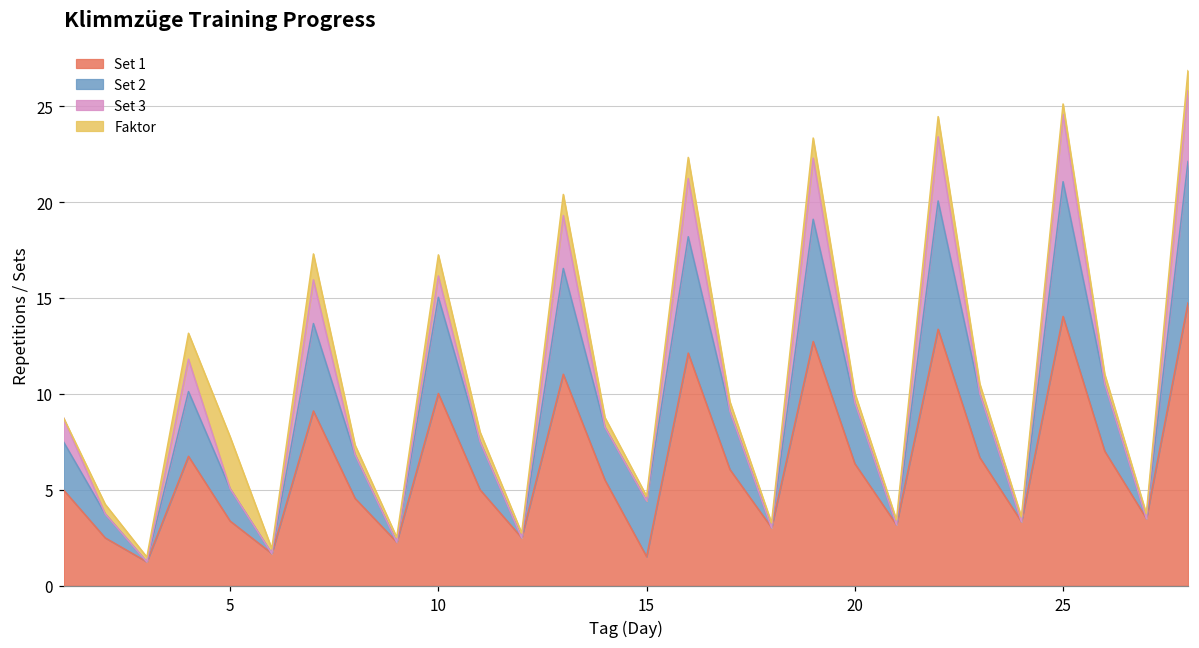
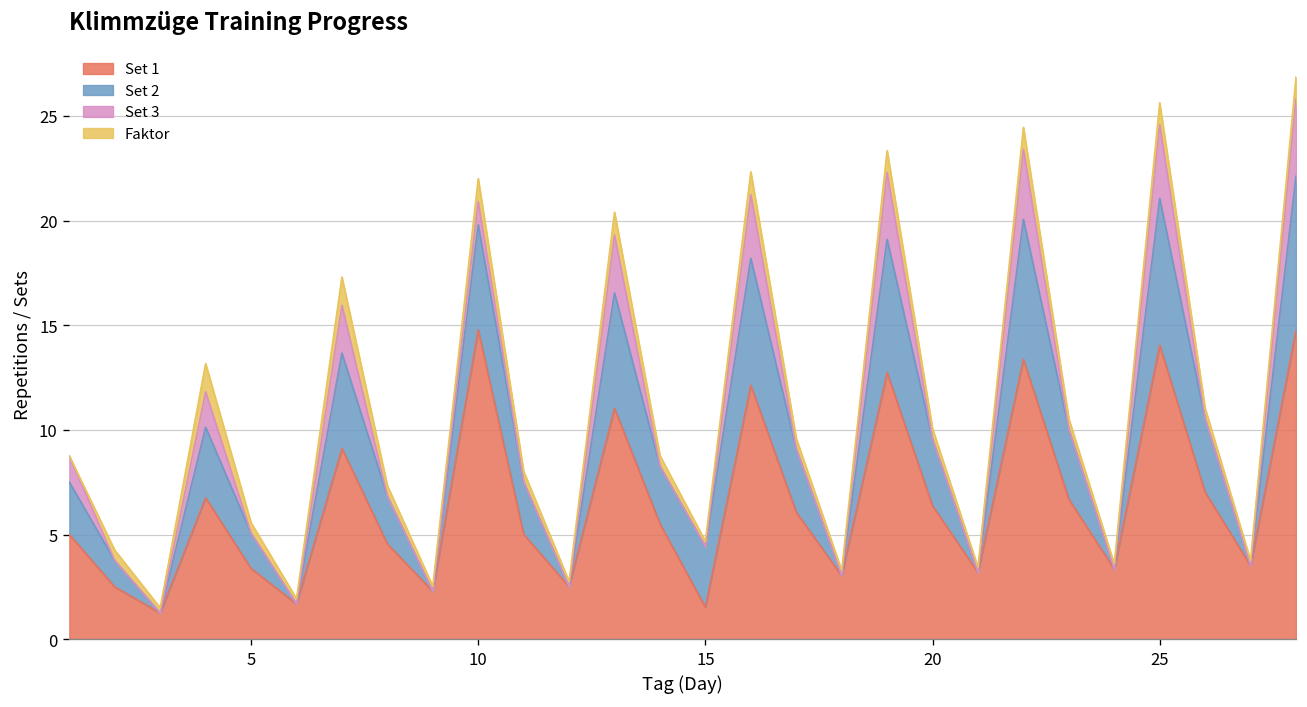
Faktor, 5: 2.7 -> 0.5
Set 1, 10: 10.0 -> 14.8
Faktor, 25: 0.5 -> 1.1
